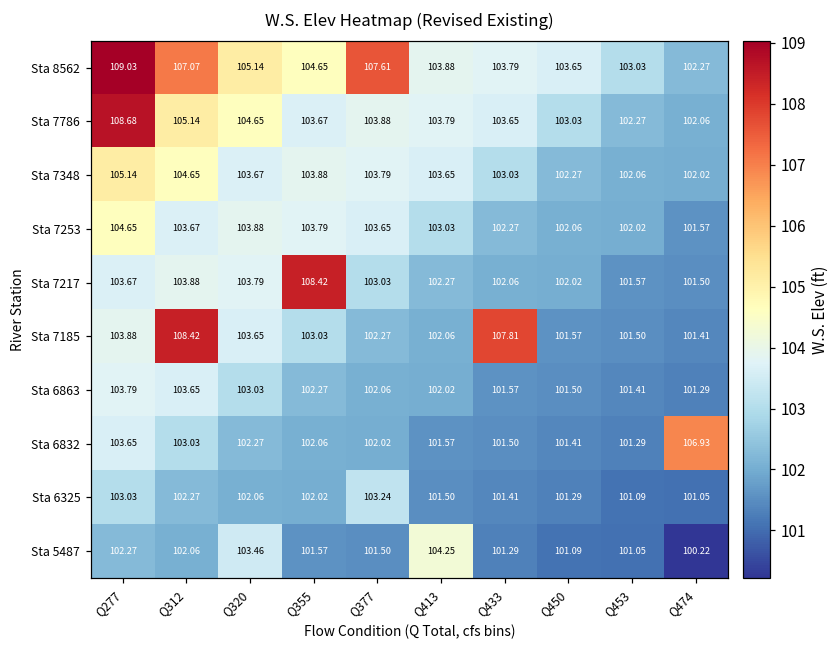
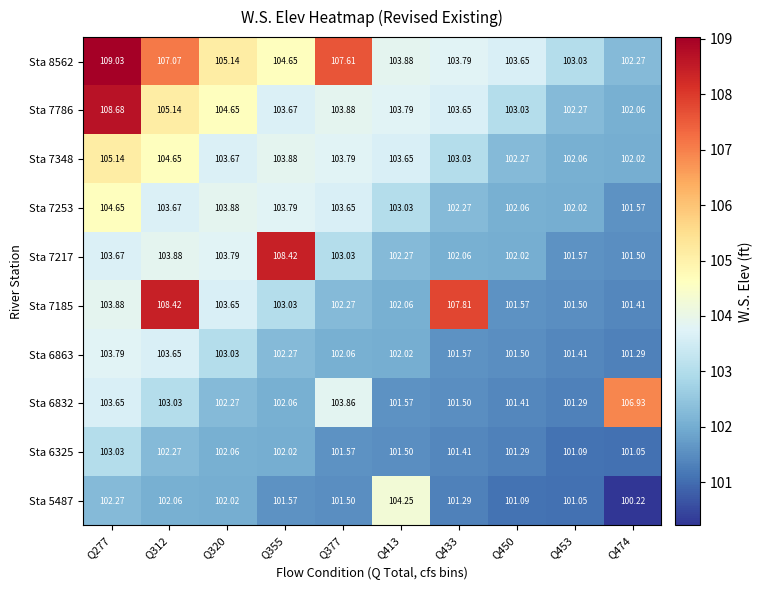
Sta 6832, Q377: 102.02 -> 103.86
Sta 6325, Q377: 103.24 -> 101.57
Sta 5487, Q320: 103.46 -> 102.02
